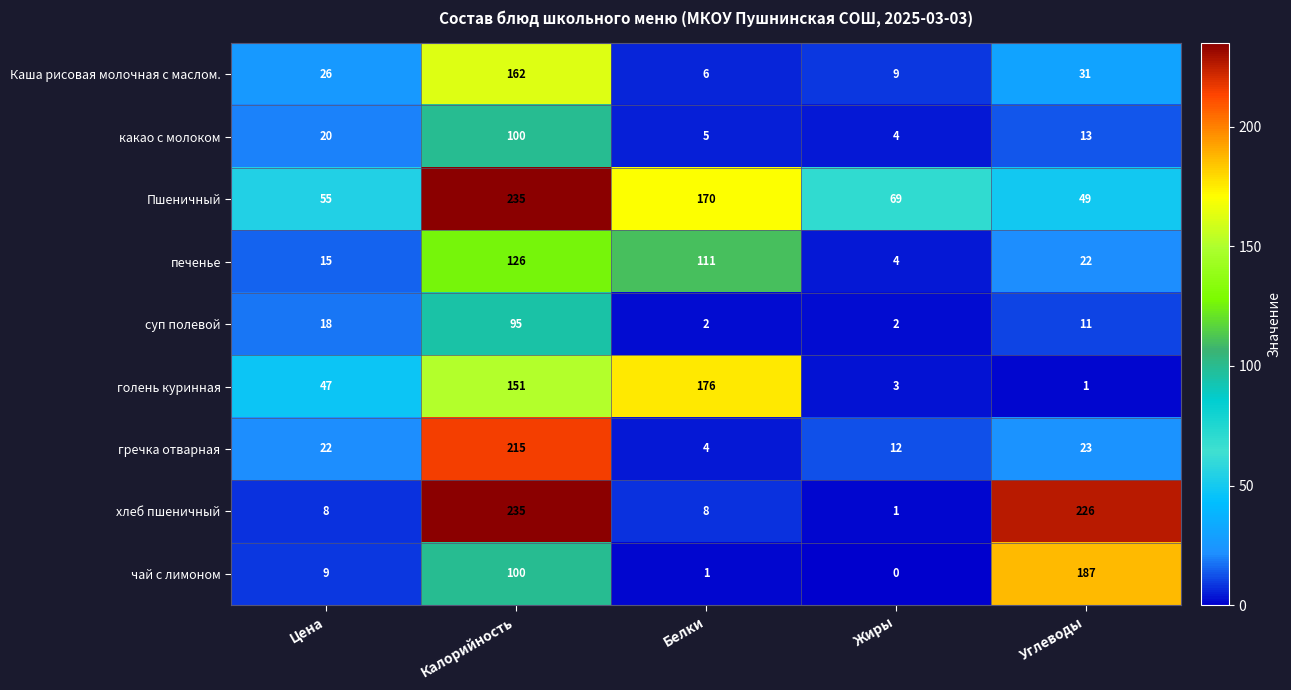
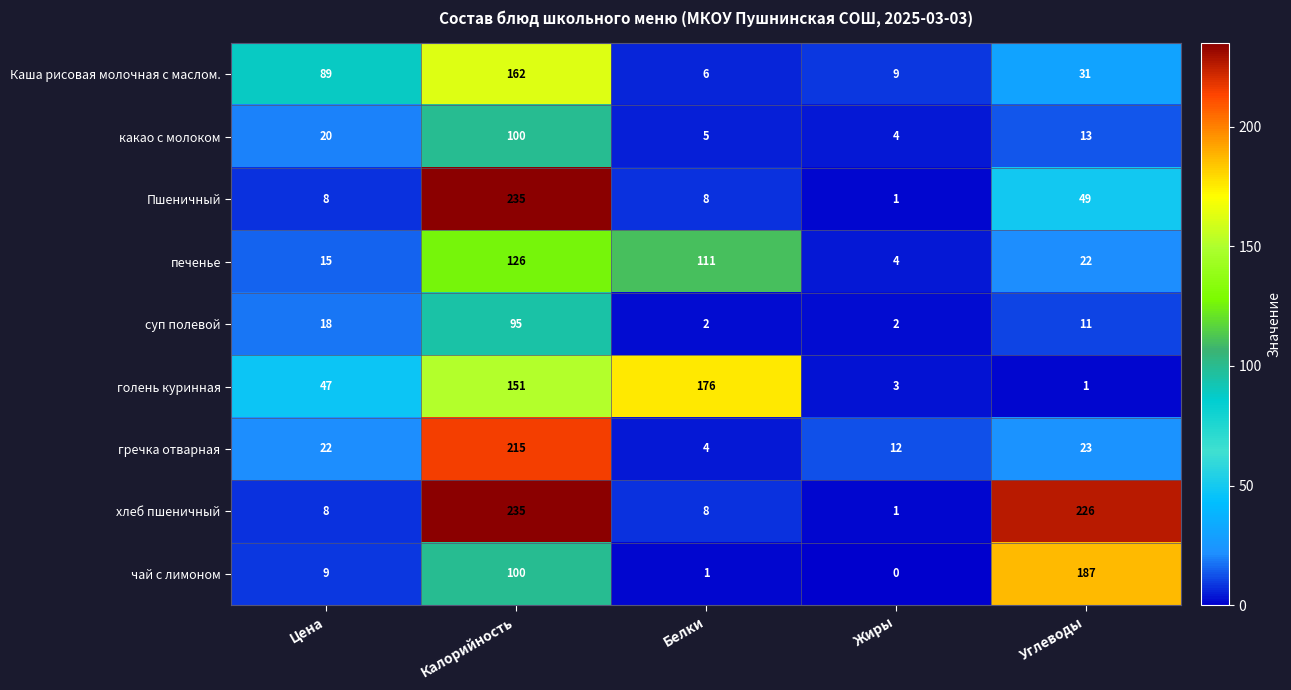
Каша рисовая молочная с маслом., Цена: 26 -> 89
Пшеничный, Цена: 55 -> 8
Пшеничный, Белки: 170 -> 8
Пшеничный, Жиры: 69 -> 1
